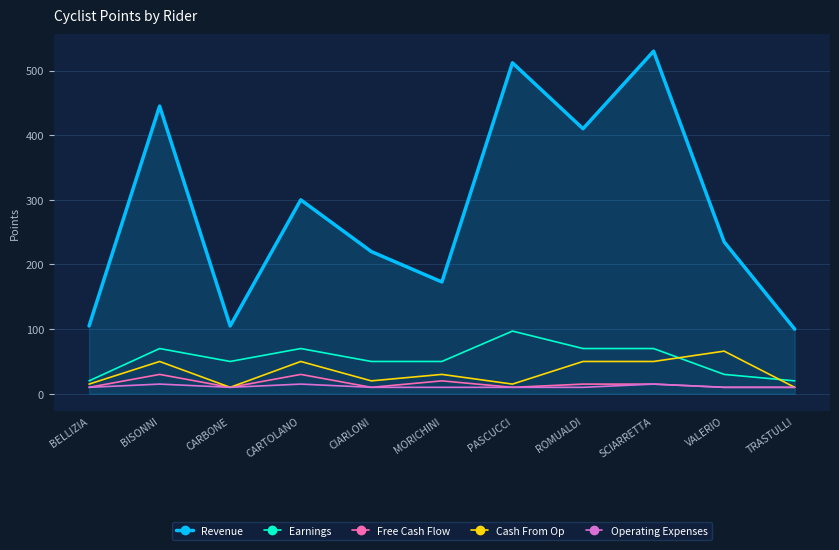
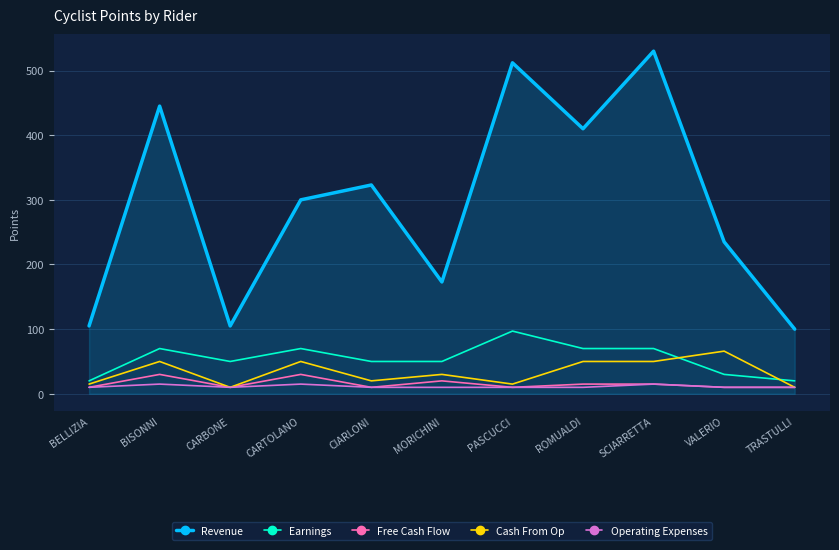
Revenue, CIARLONI: 220 -> 320
